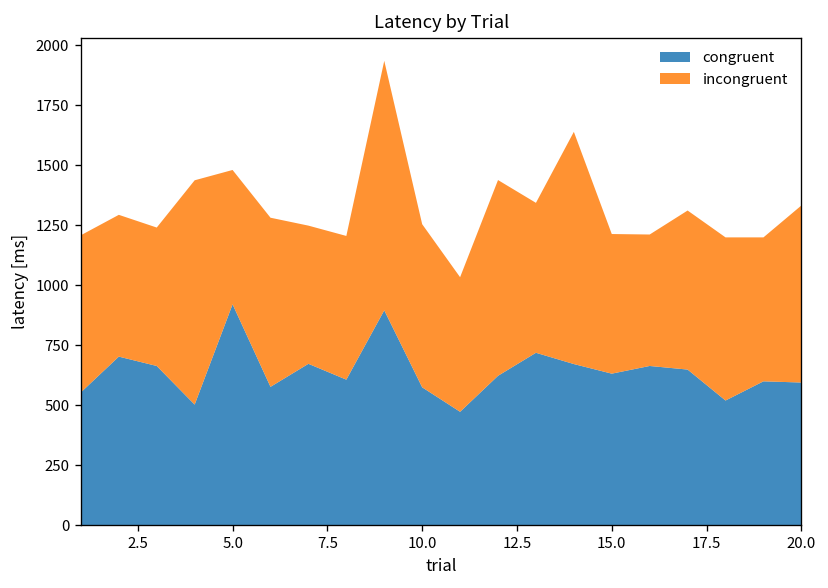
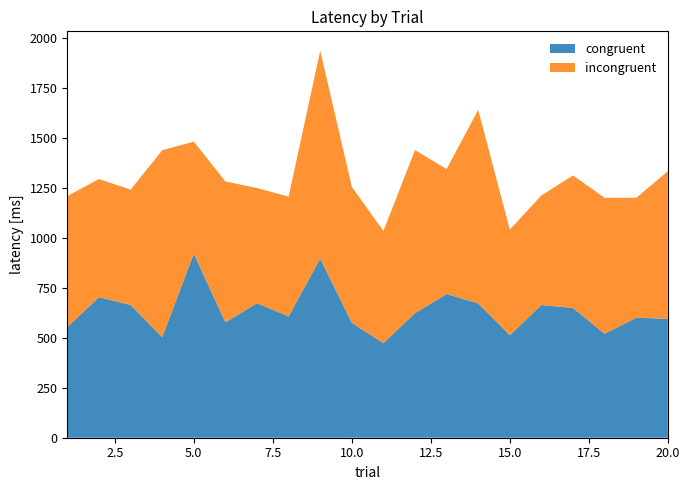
congruent, 15.0: 630 -> 510
incongruent, 15.0: 580 -> 530
